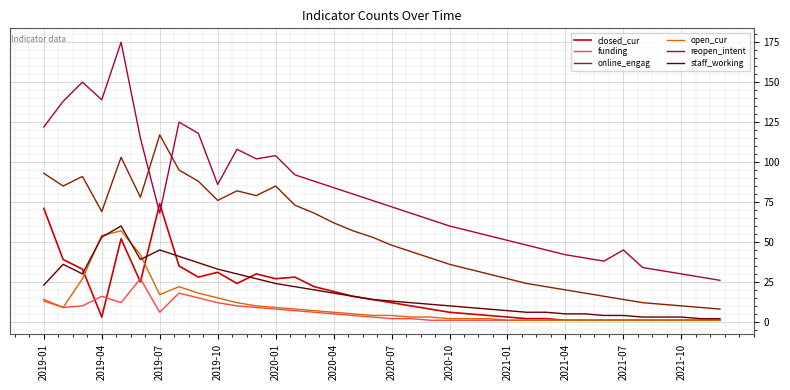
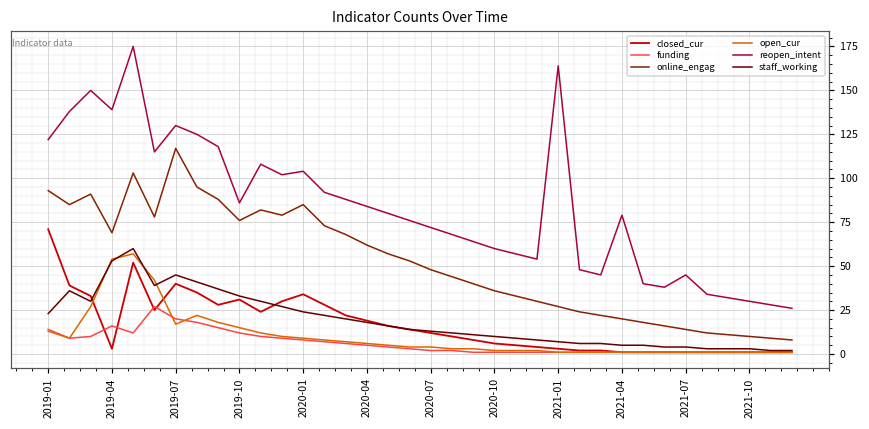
closed_cur, 2019-07: 74 -> 40
funding, 2019-07: 6 -> 20
reopen_intent, 2019-07: 68 -> 130
closed_cur, 2020-01: 27 -> 34
reopen_intent, 2021-01: 51 -> 164
reopen_intent, 2021-04: 42 -> 79
